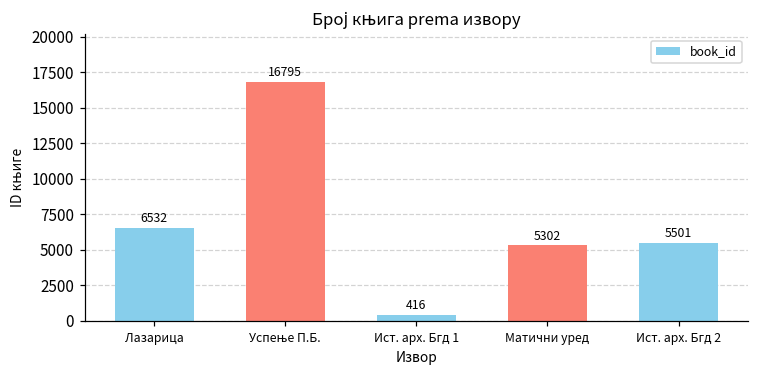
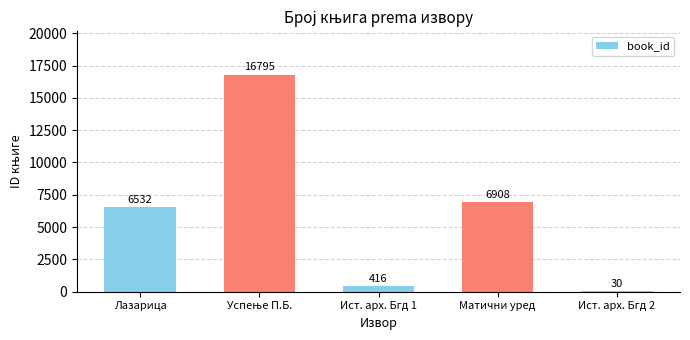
Матични уред: 5302 -> 6908
Ист. арх. Бгд 2: 5501 -> 30
